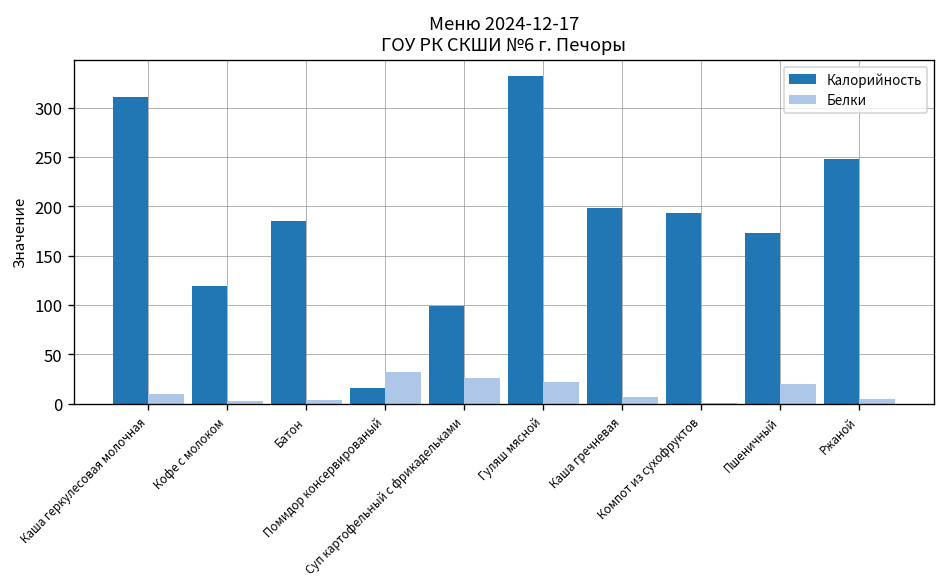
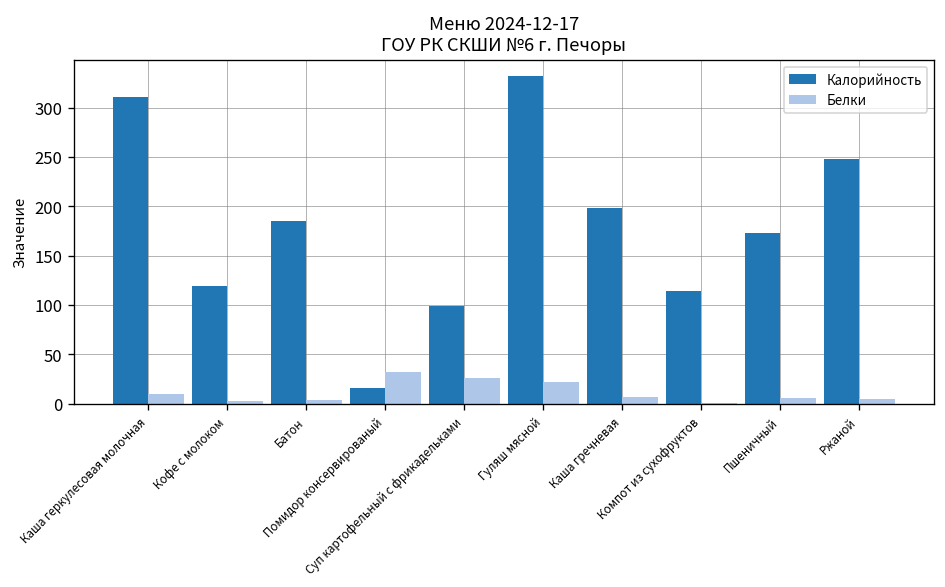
Калорийность, Компот из сухофруктов: 190 -> 110
Белки, Пшеничный: 20 -> 10
